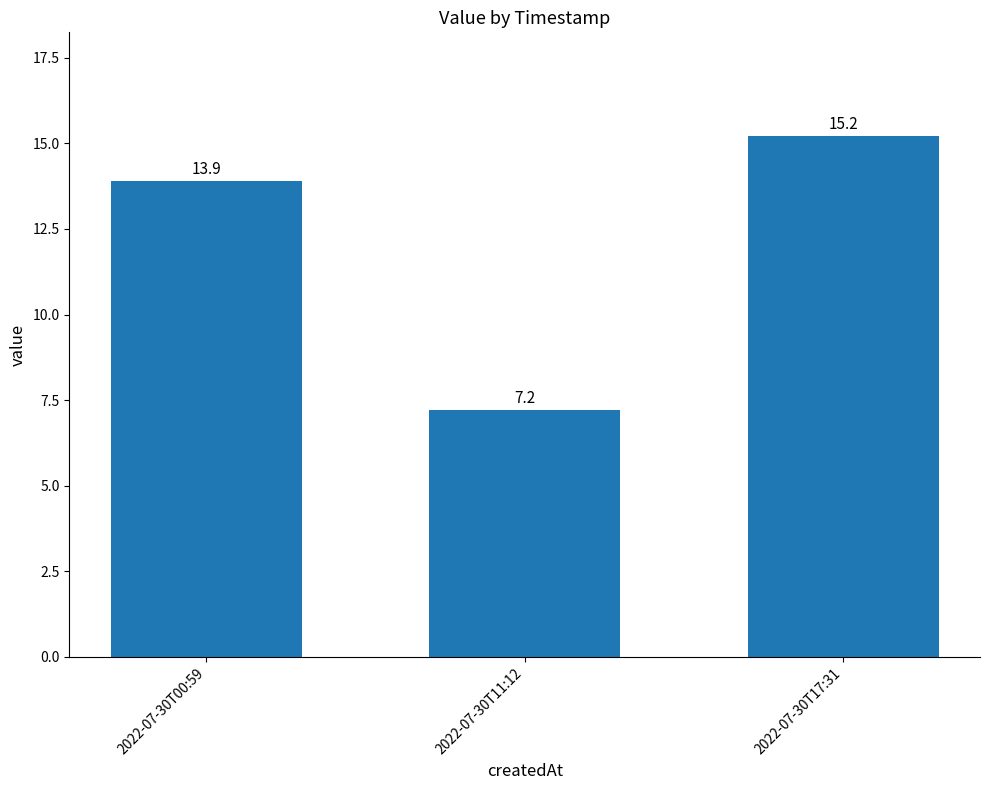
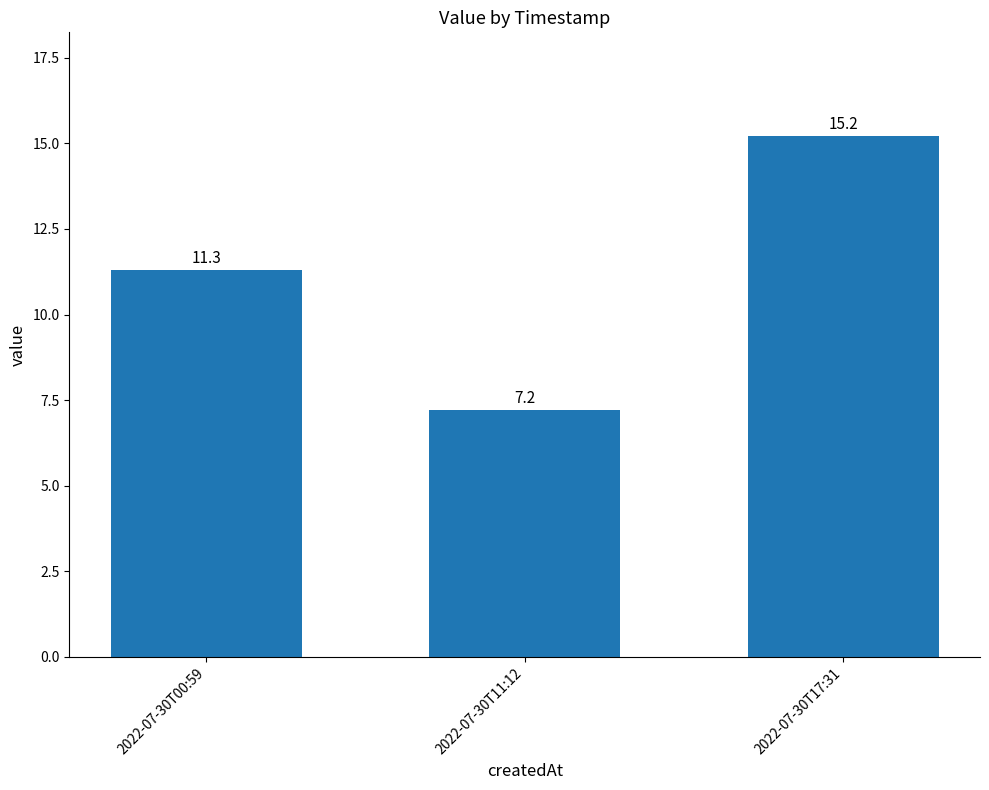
2022-07-30T00:59: 13.9 -> 11.3
